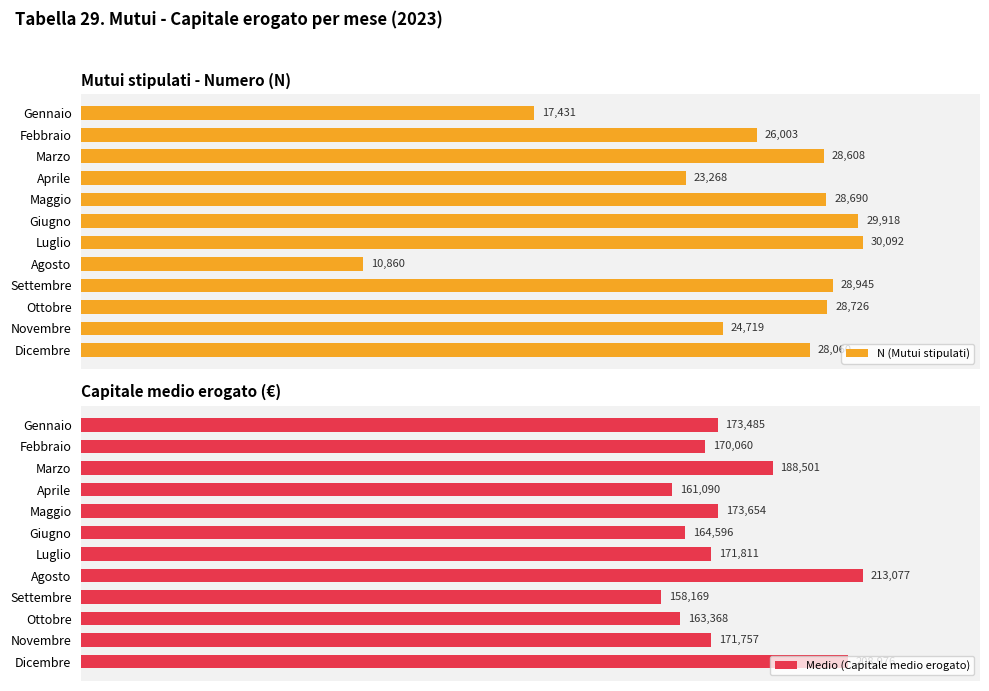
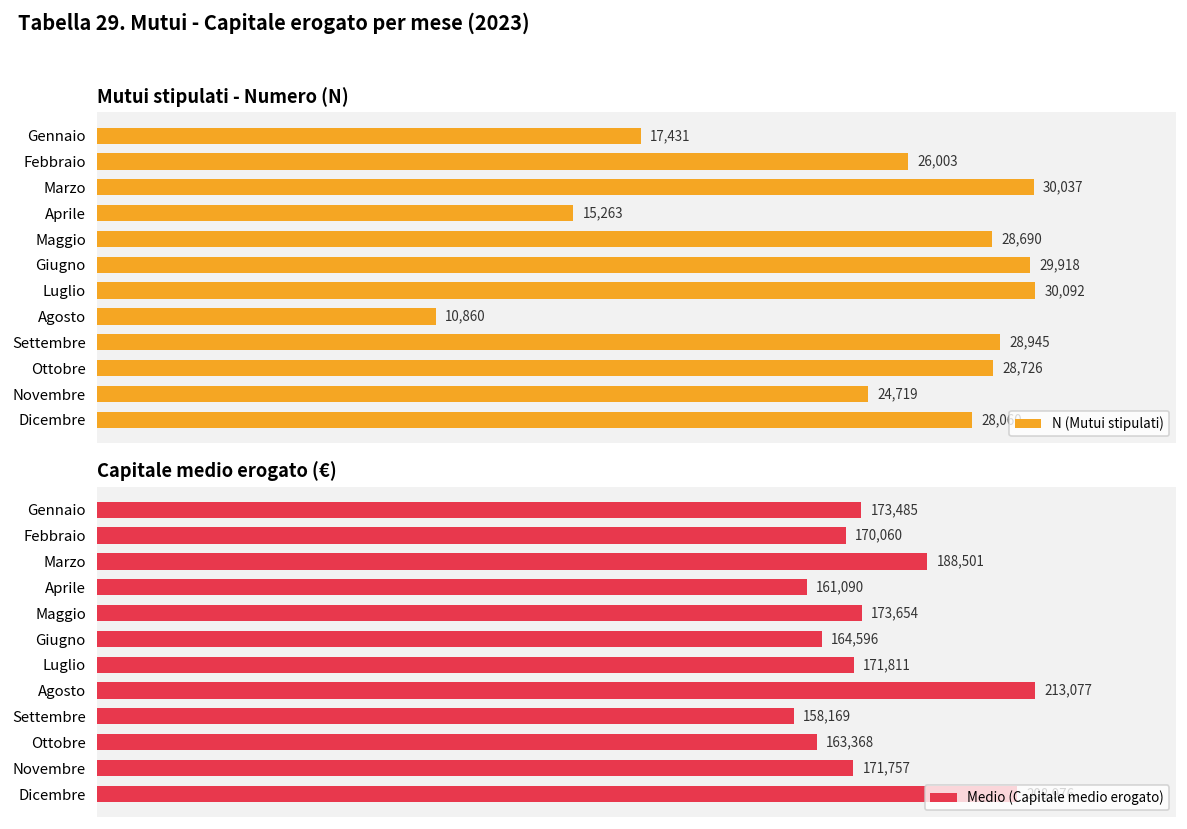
Mutui stipulati - Numero (N), Marzo: 28,608 -> 30,037
Mutui stipulati - Numero (N), Aprile: 23,268 -> 15,263
